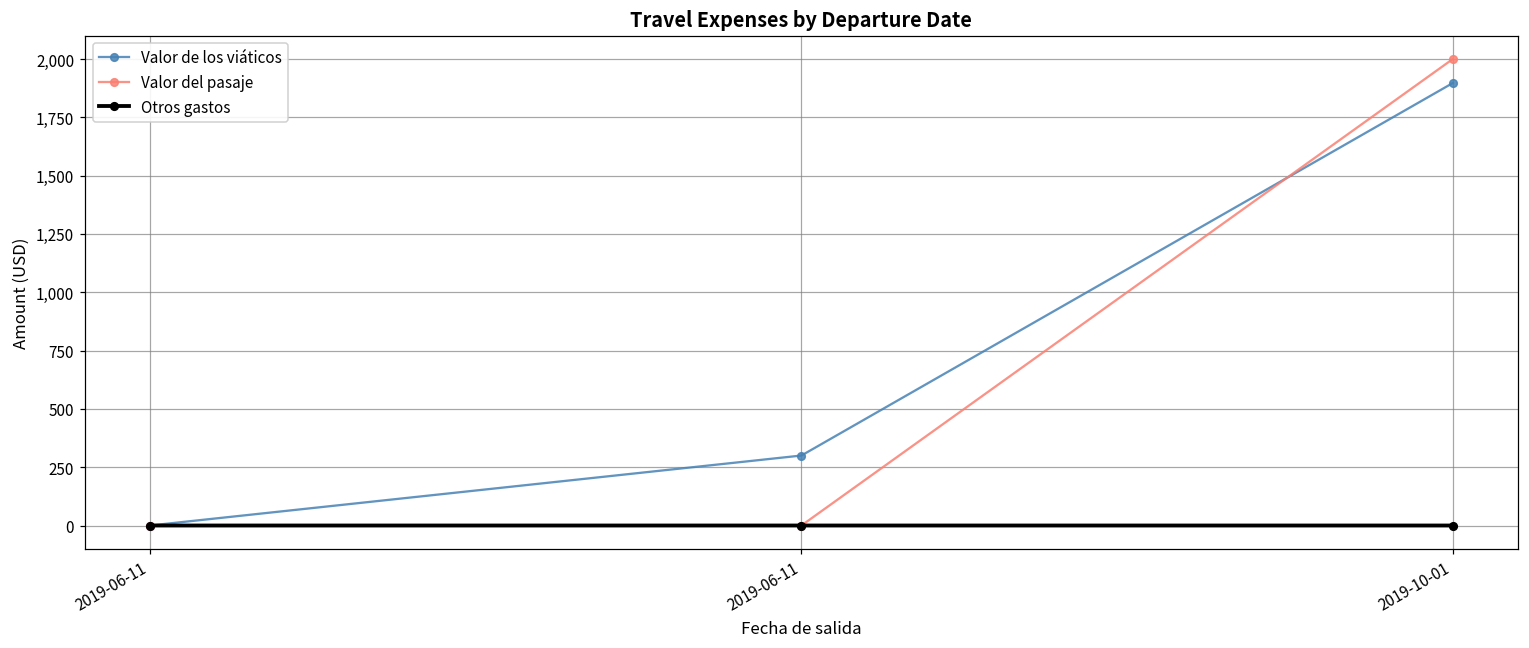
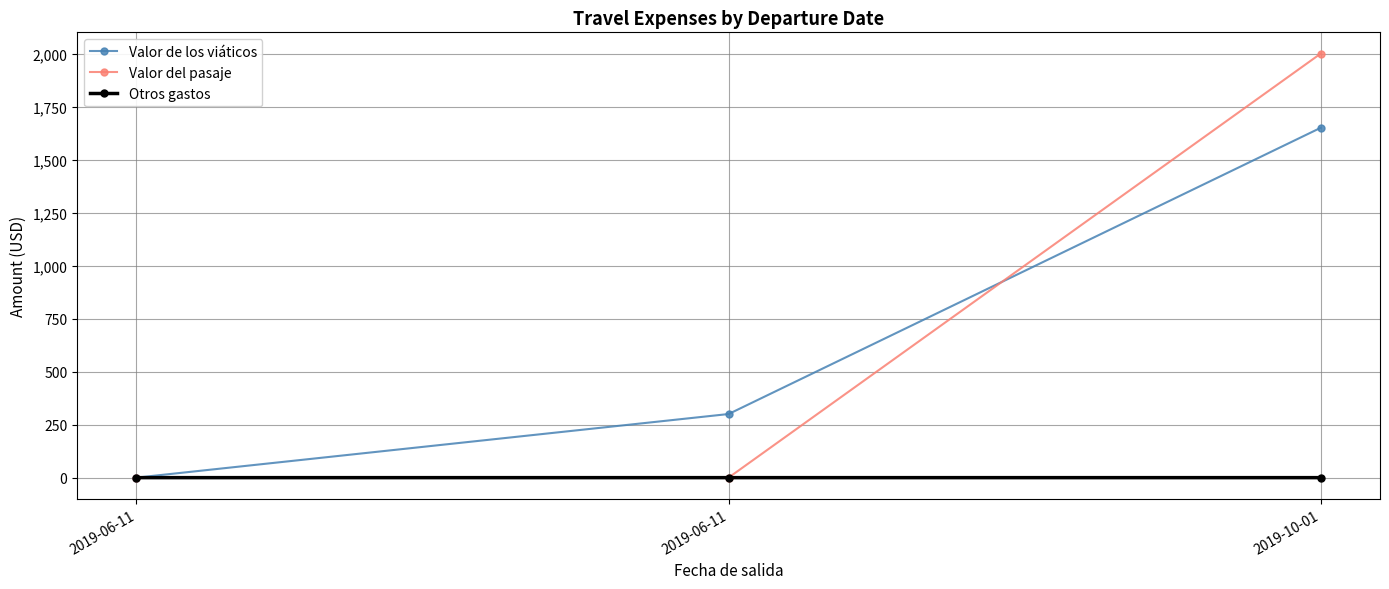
Valor de los viáticos, 2019-10-01: 1,900 -> 1,650
